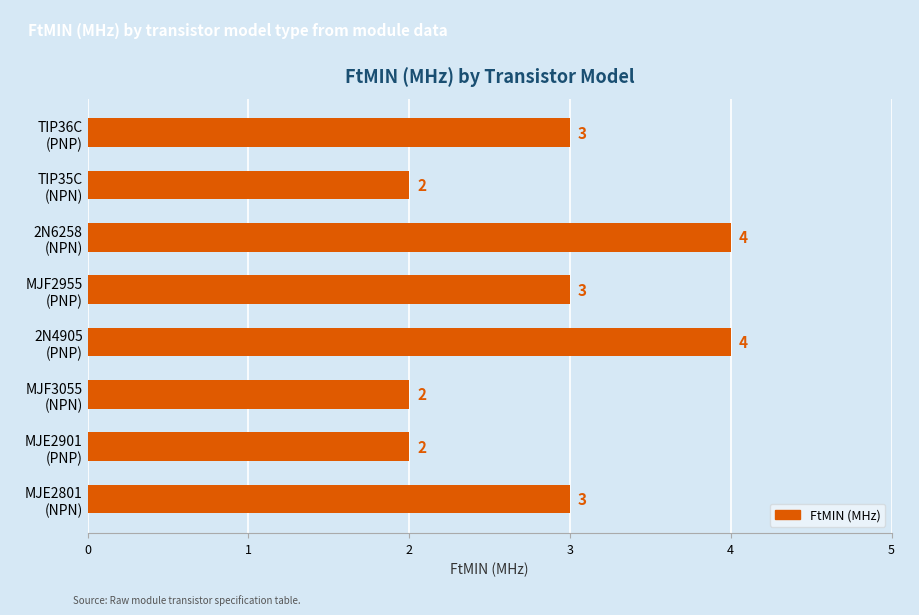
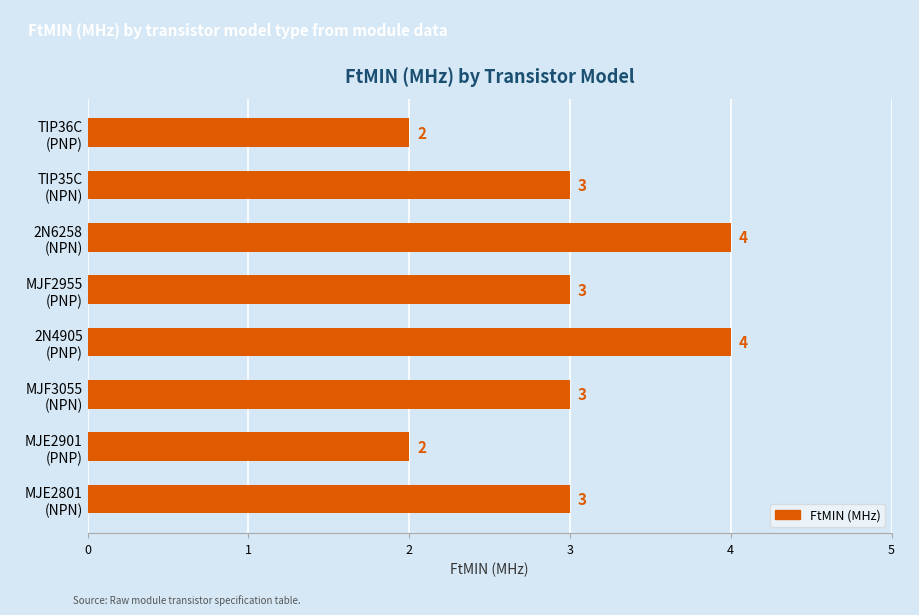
TIP36C (PNP): 3 -> 2
TIP35C (NPN): 2 -> 3
MJF3055 (NPN): 2 -> 3
